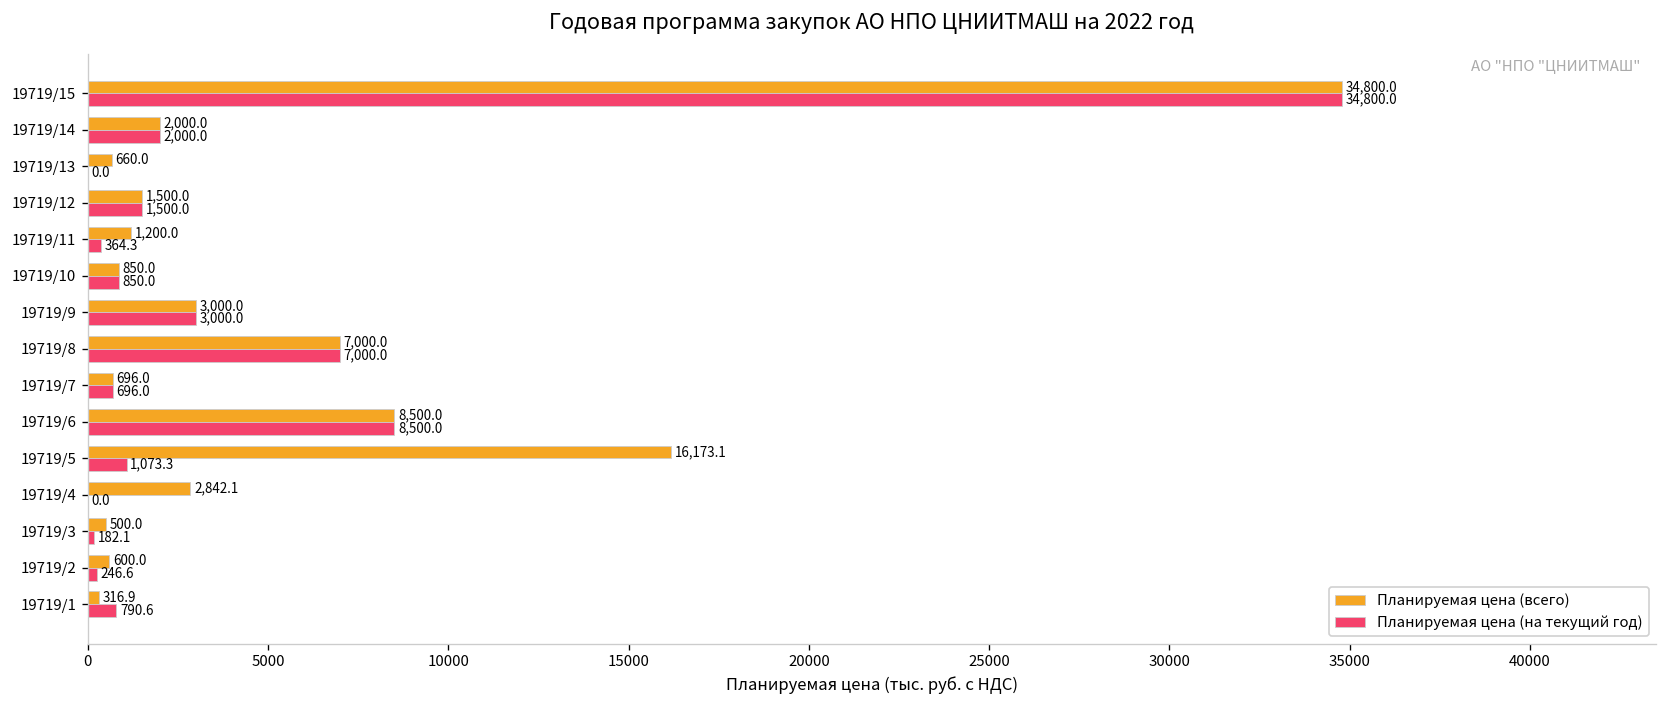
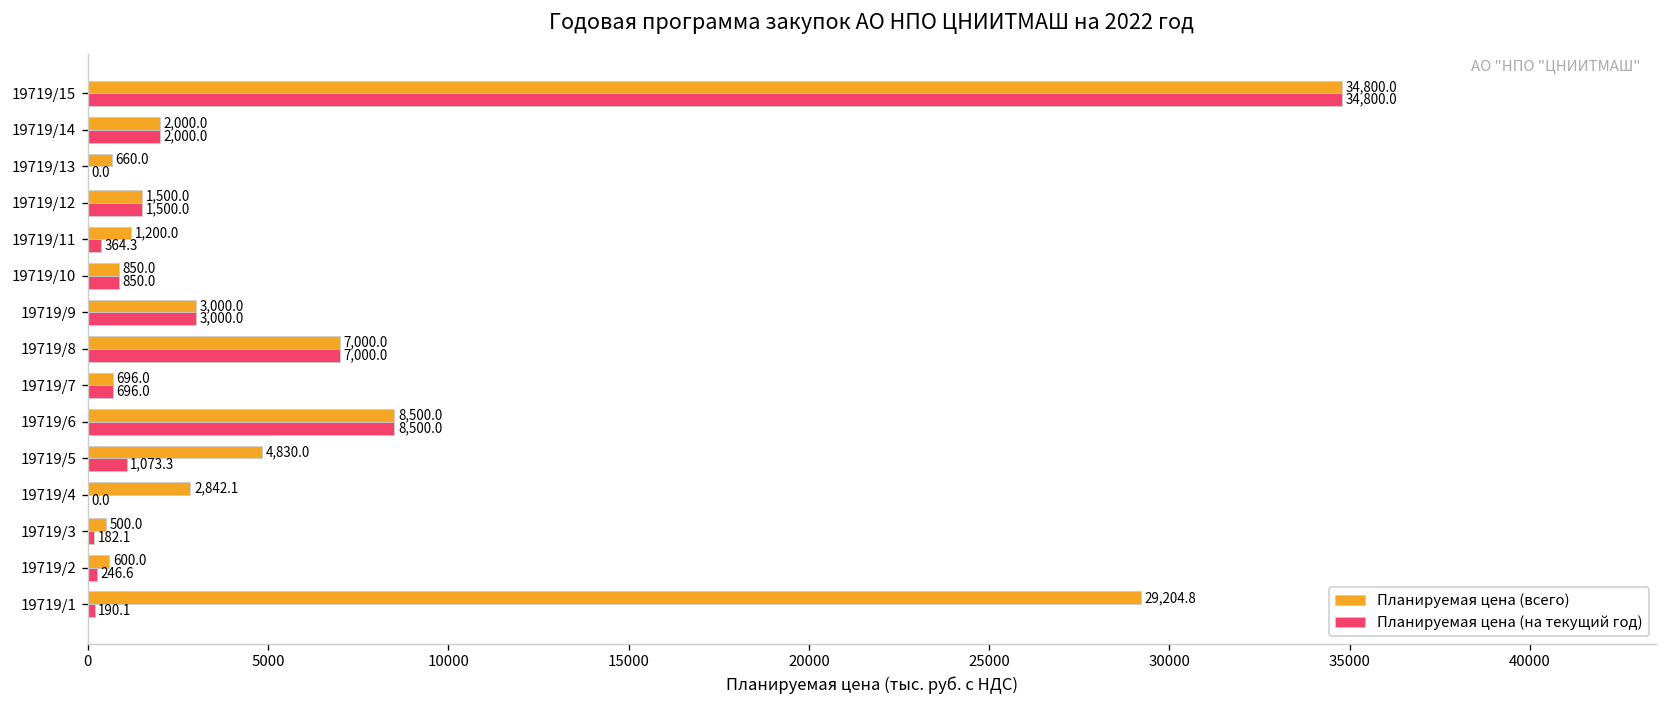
Планируемая цена (всего), 19719/5: 16,173.1 -> 4,830.0
Планируемая цена (всего), 19719/1: 316.9 -> 29,204.8
Планируемая цена (на текущий год), 19719/1: 790.6 -> 190.1
